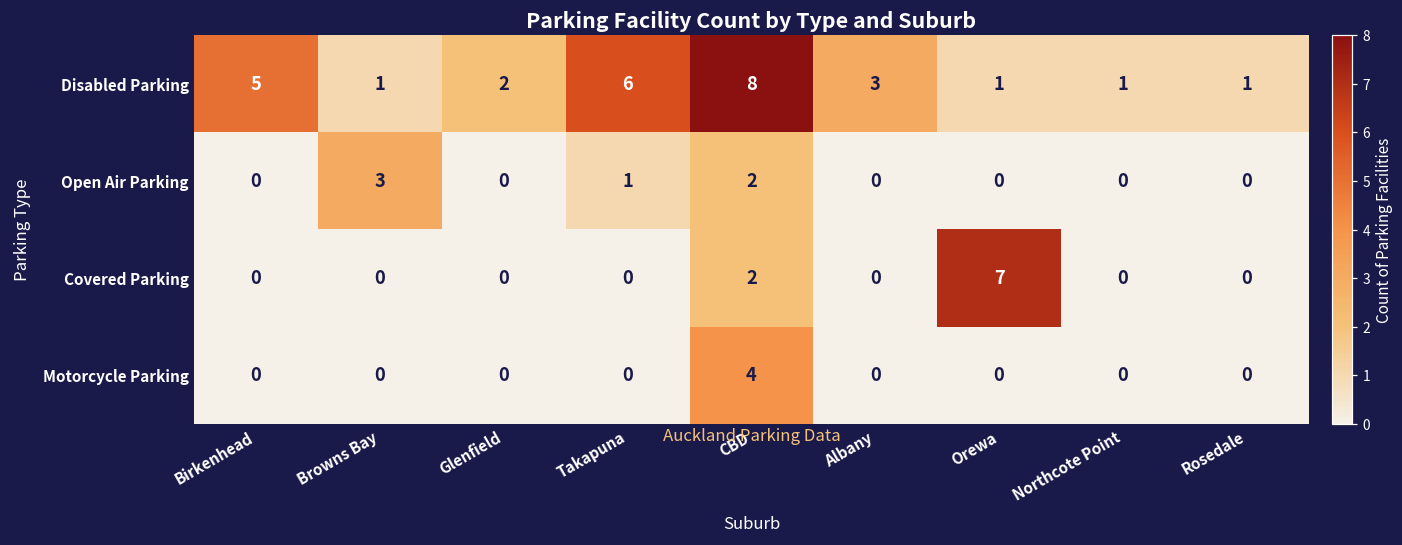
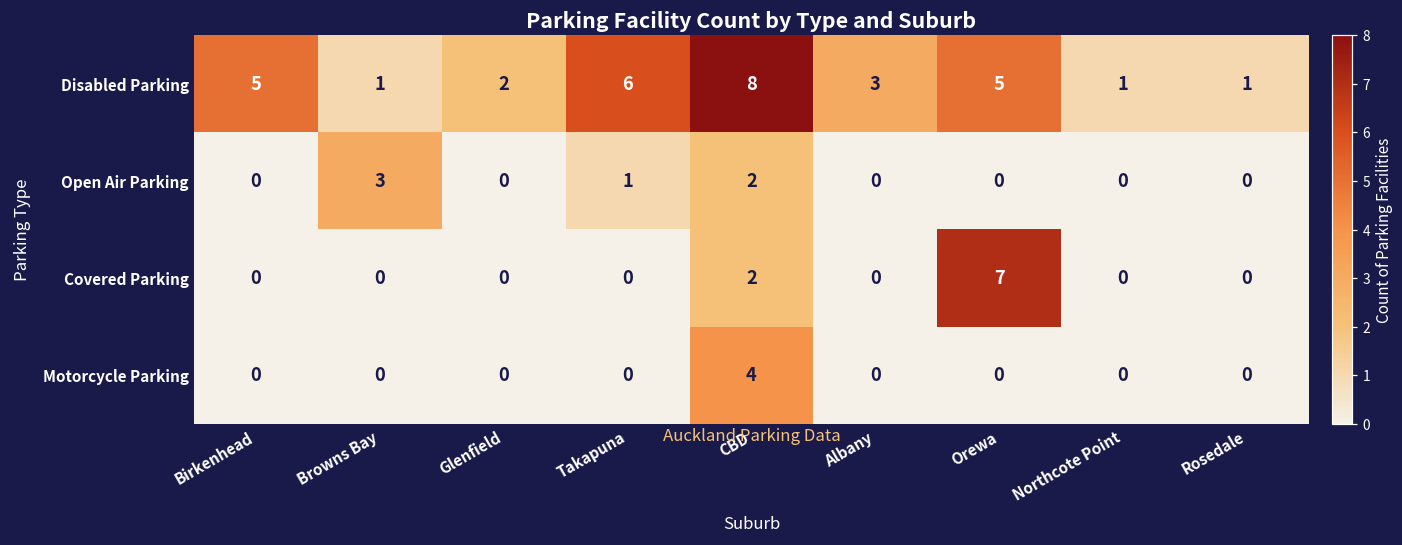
Disabled Parking, Orewa: 1 -> 5
